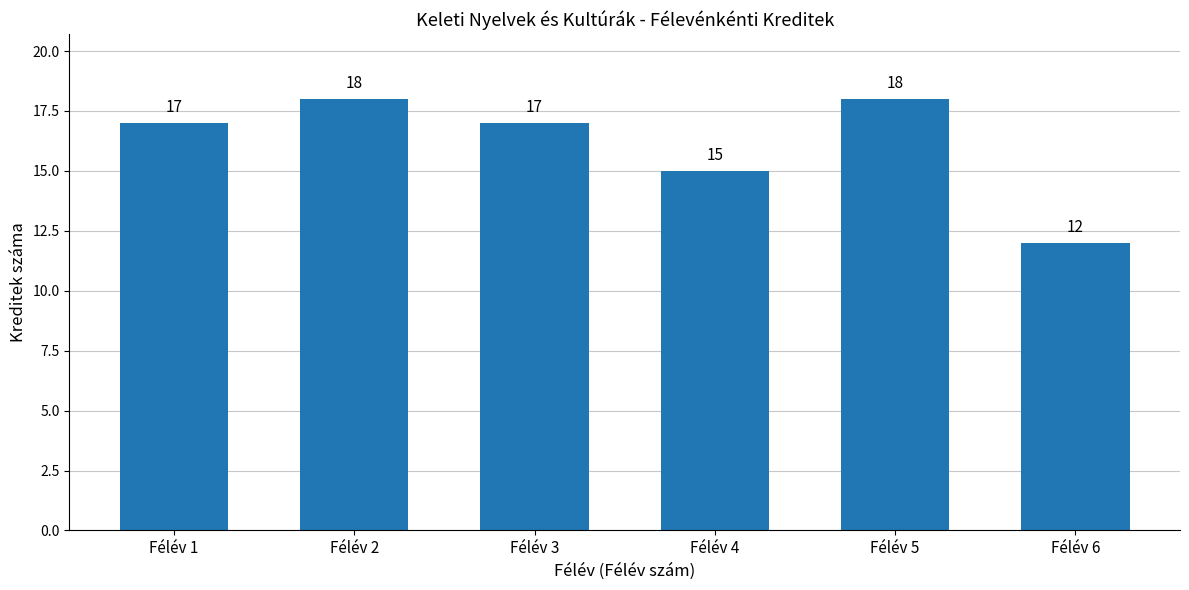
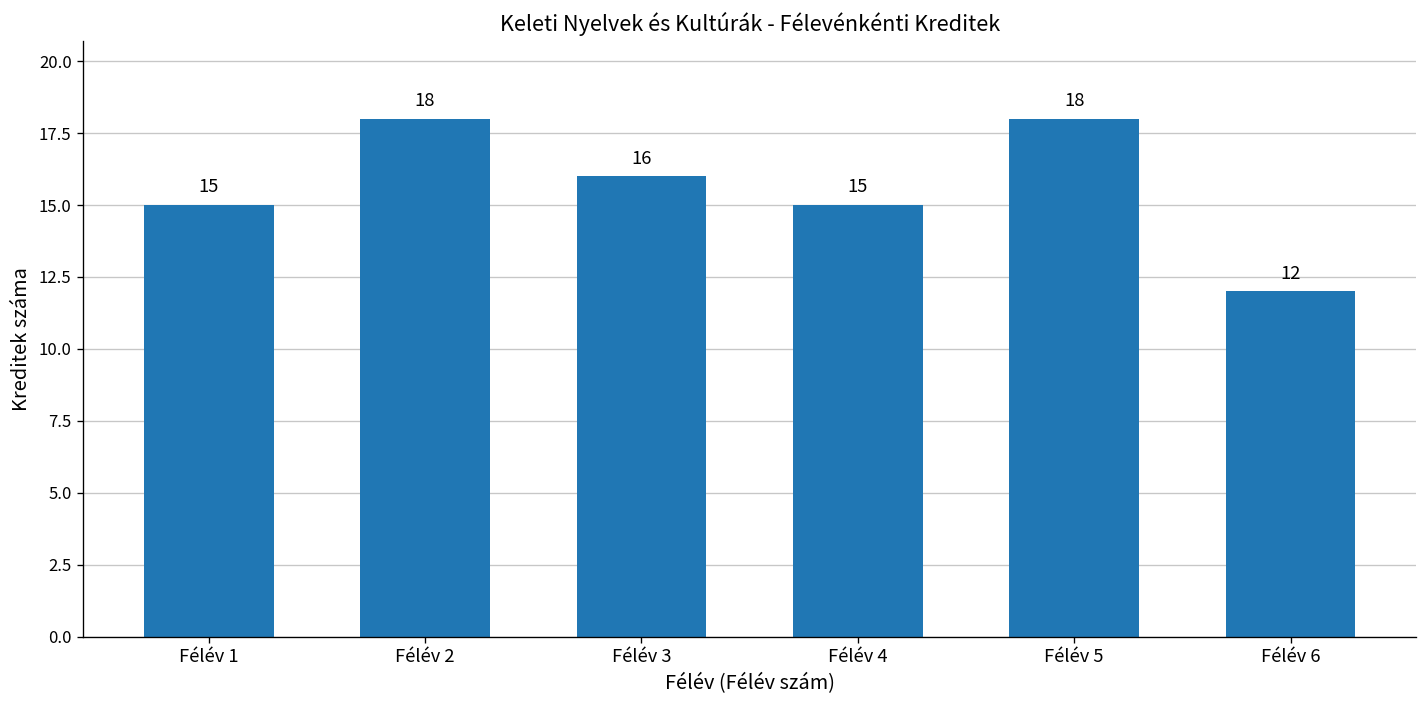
Félév 1: 17 -> 15
Félév 3: 17 -> 16
